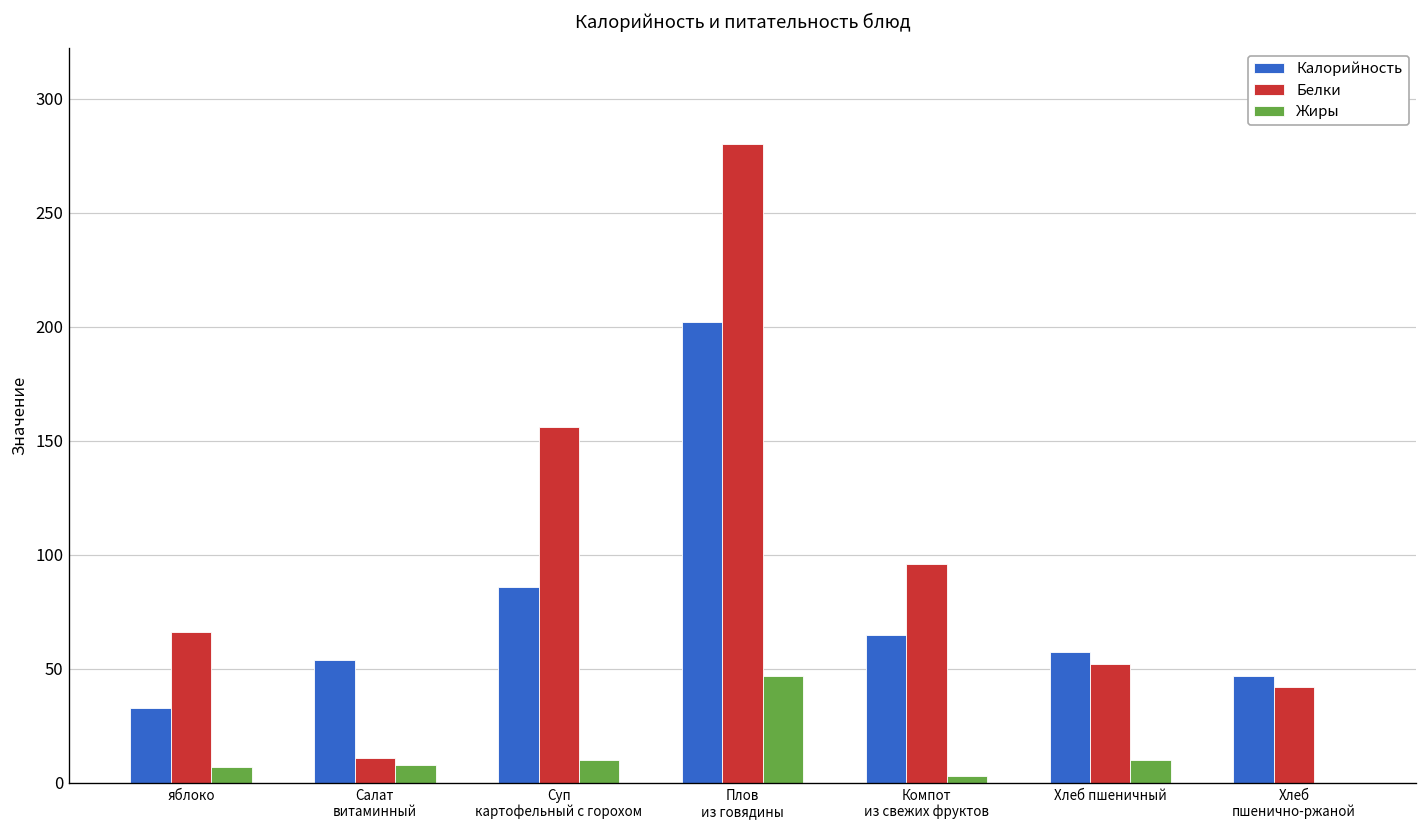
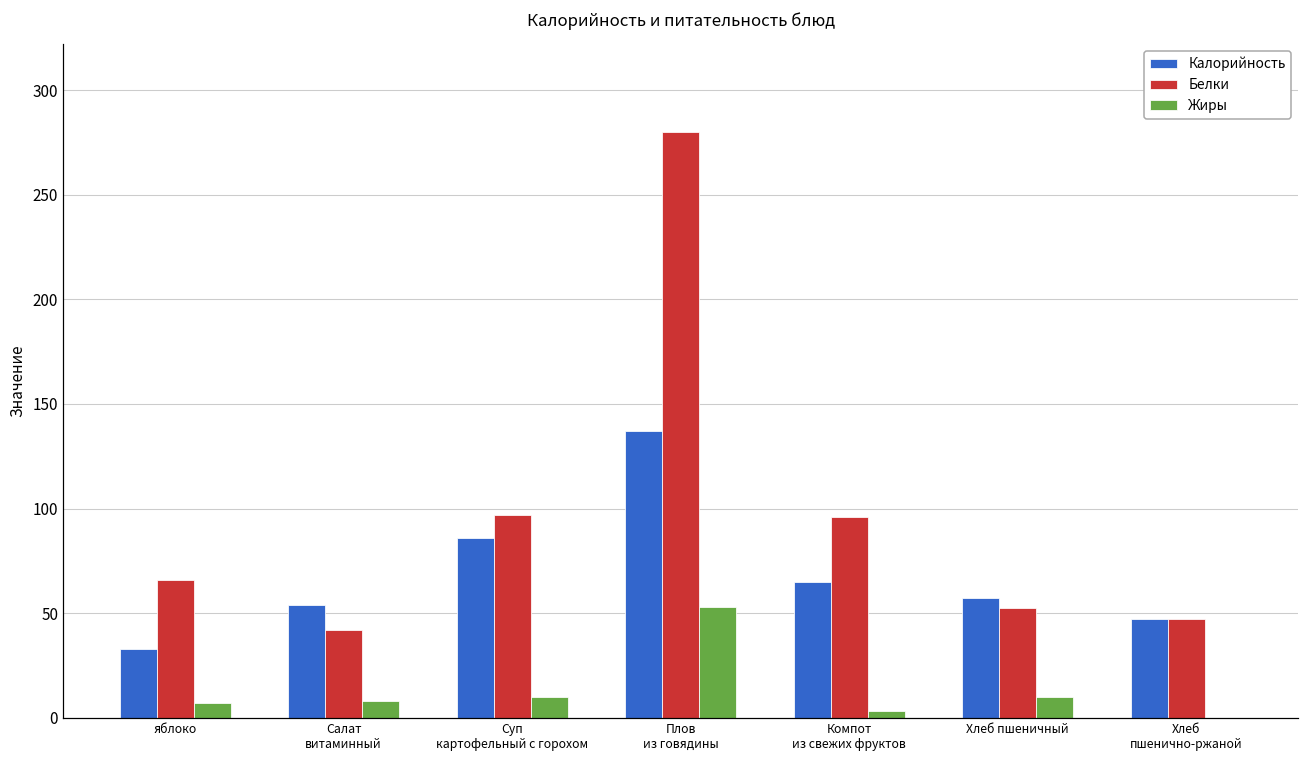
Белки, Салат витаминный: 11 -> 42
Белки, Суп картофельный с горохом: 156 -> 97
Калорийность, Плов из говядины: 202 -> 137
Жиры, Плов из говядины: 47 -> 53
Белки, Хлеб пшенично-ржаной: 42 -> 47
